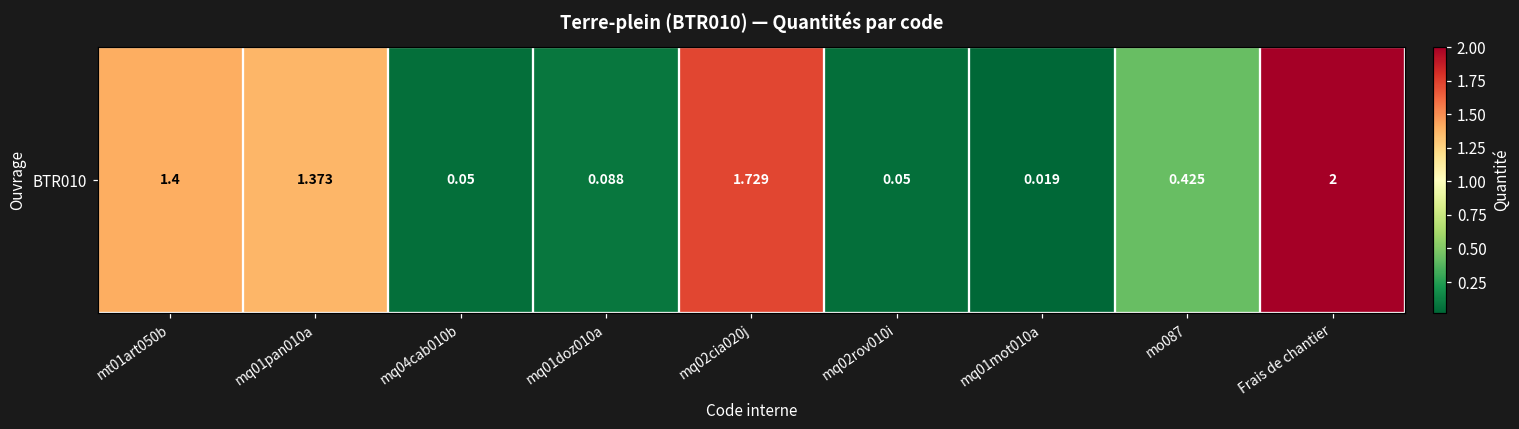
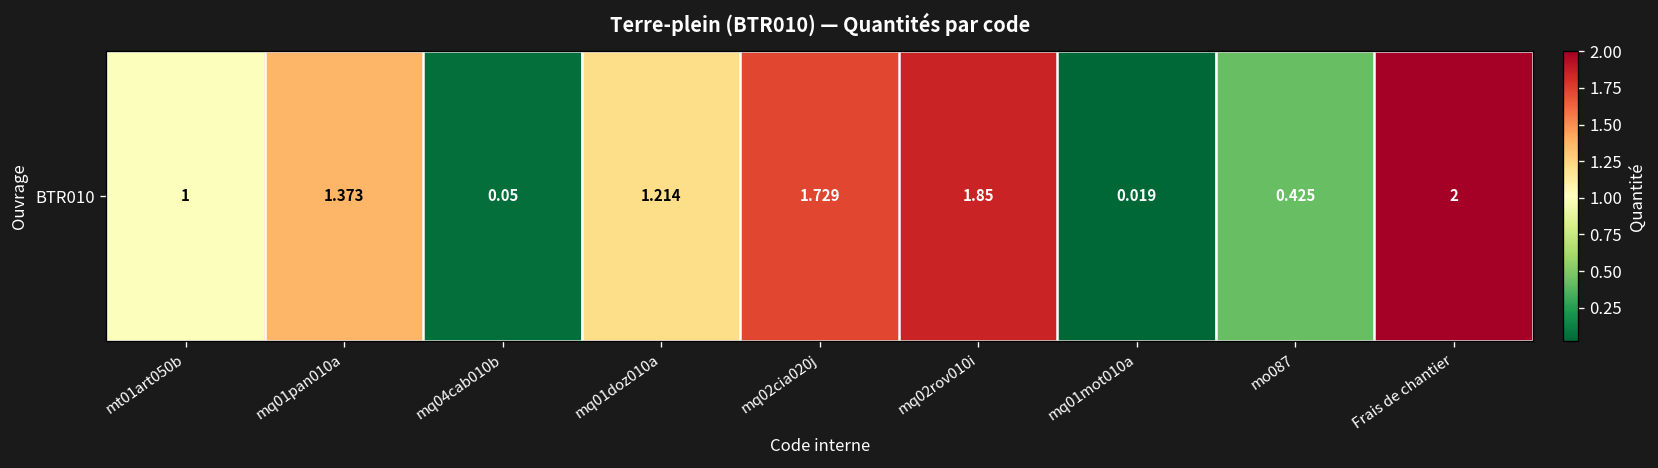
BTR010, mt01art050b: 1.4 -> 1
BTR010, mq01doz010a: 0.088 -> 1.214
BTR010, mq02rov010i: 0.05 -> 1.85
